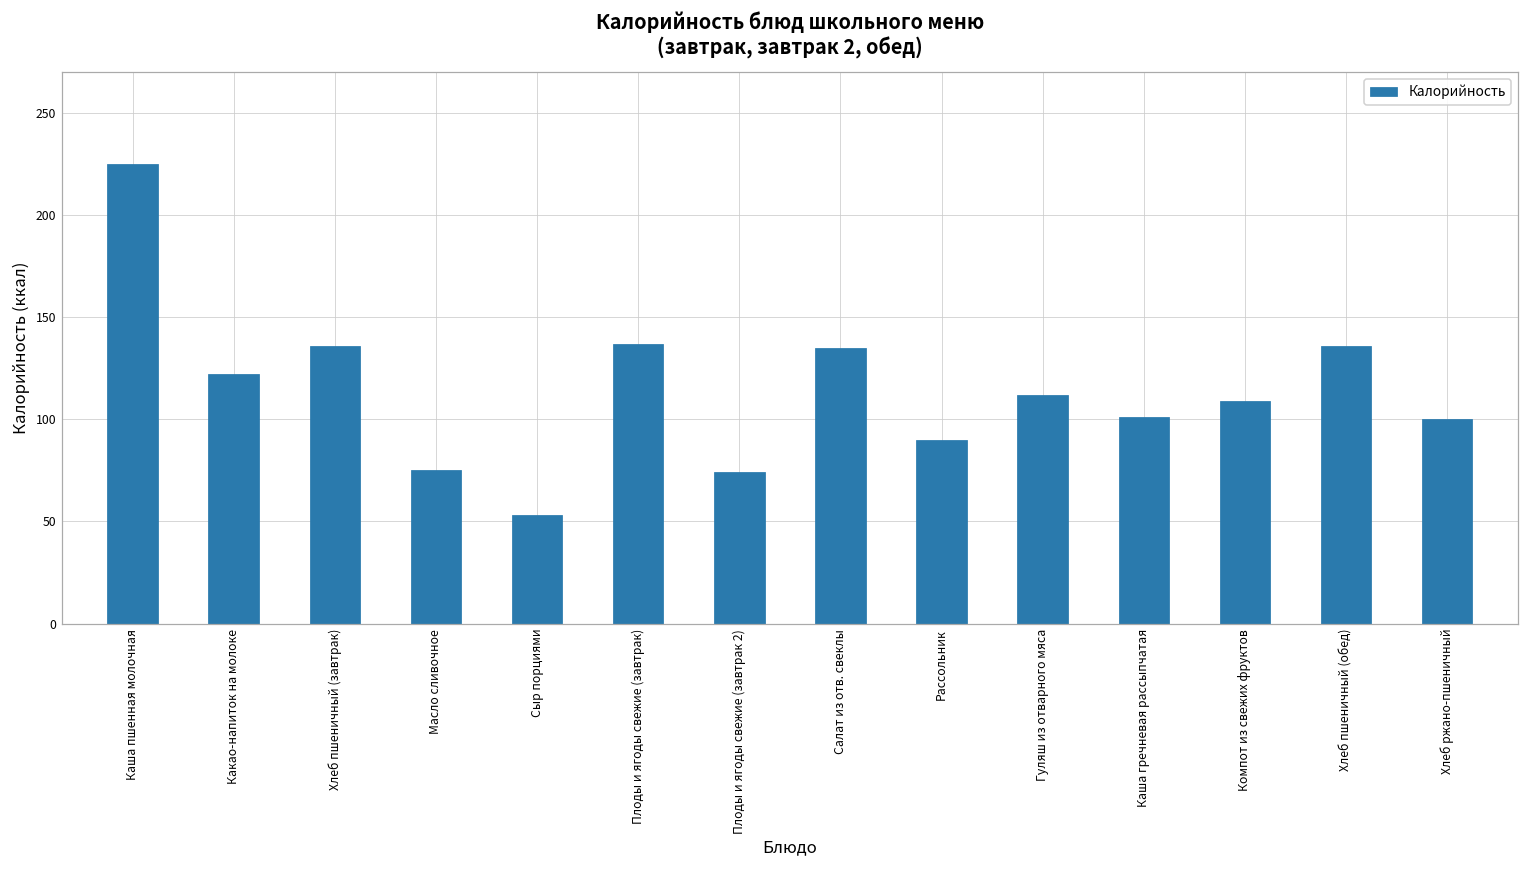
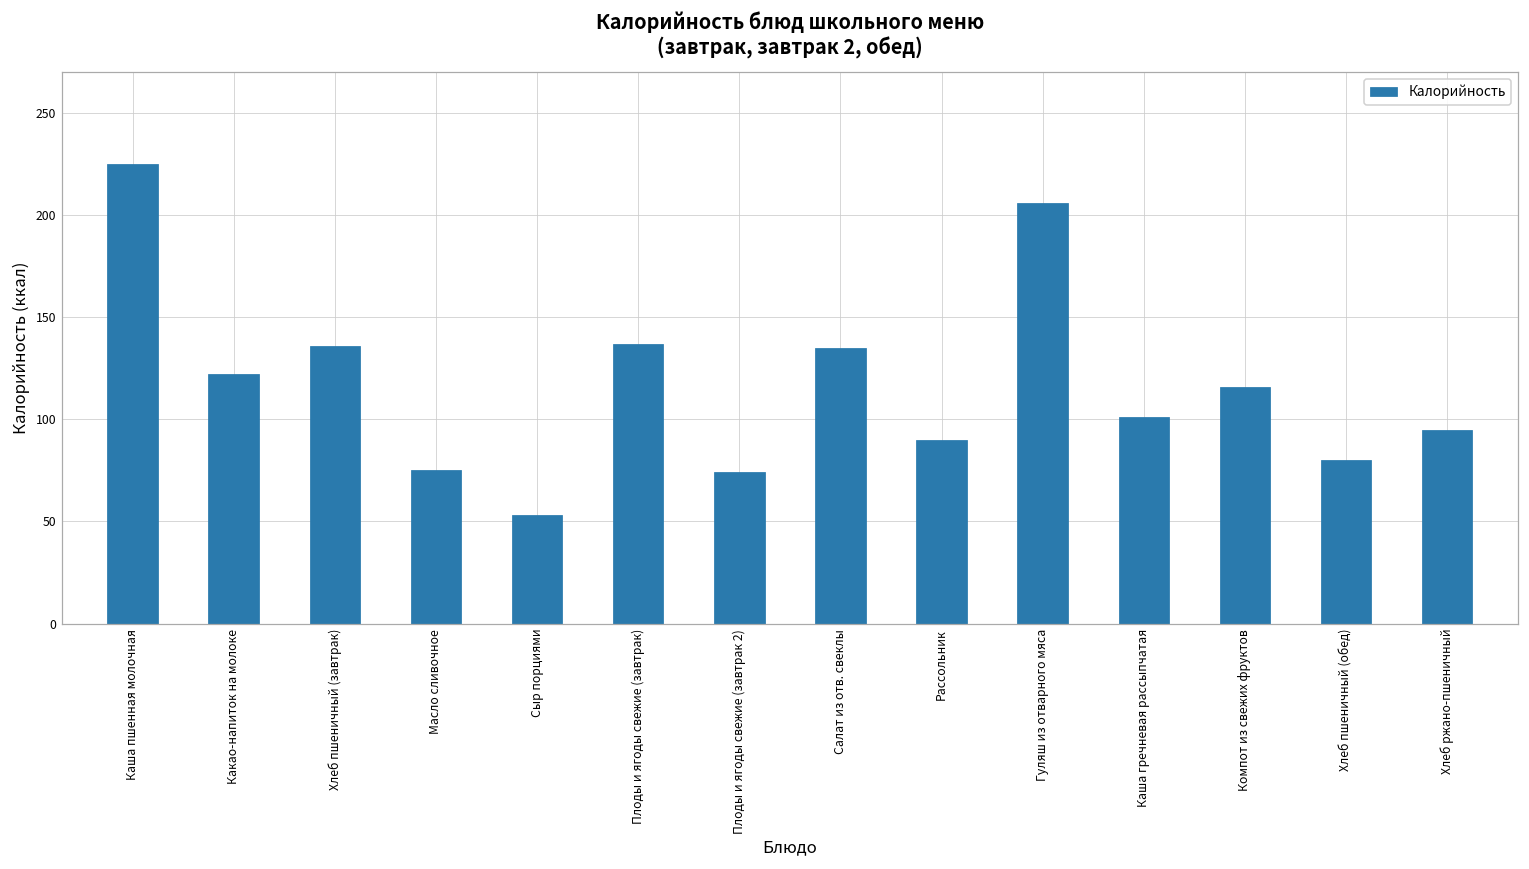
Гуляш из отварного мяса: 112 -> 206
Компот из свежих фруктов: 109 -> 116
Хлеб пшеничный (обед): 136 -> 80
Хлеб ржано-пшеничный: 100 -> 95
